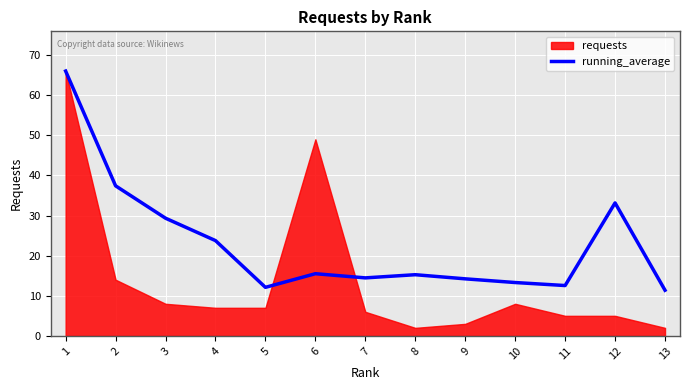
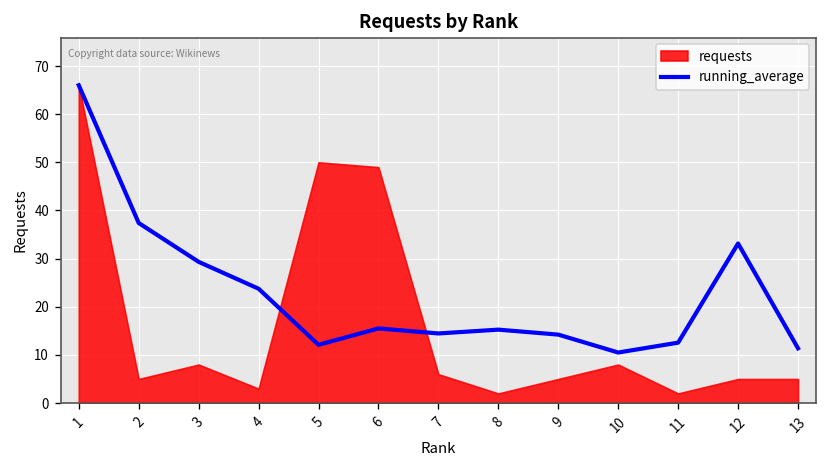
requests, 2: 14 -> 5
requests, 4: 7 -> 3
requests, 5: 7 -> 50
requests, 9: 3 -> 5
running_average, 10: 13 -> 11
requests, 11: 5 -> 2
requests, 13: 2 -> 5
